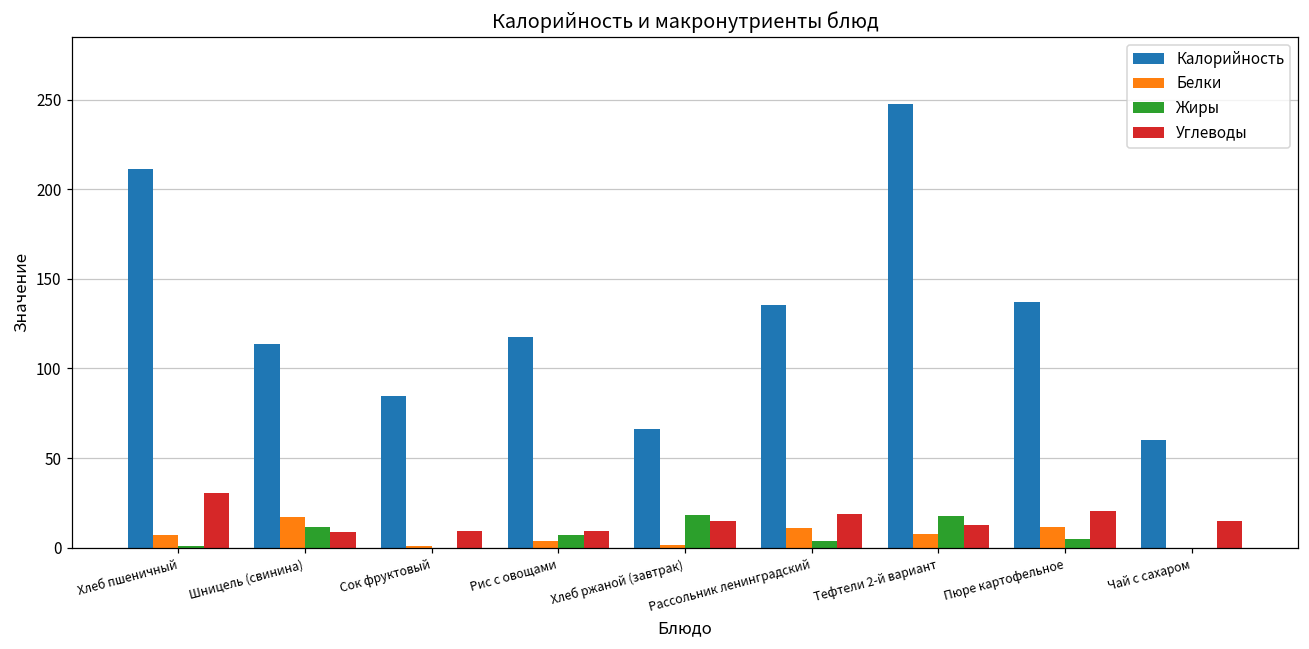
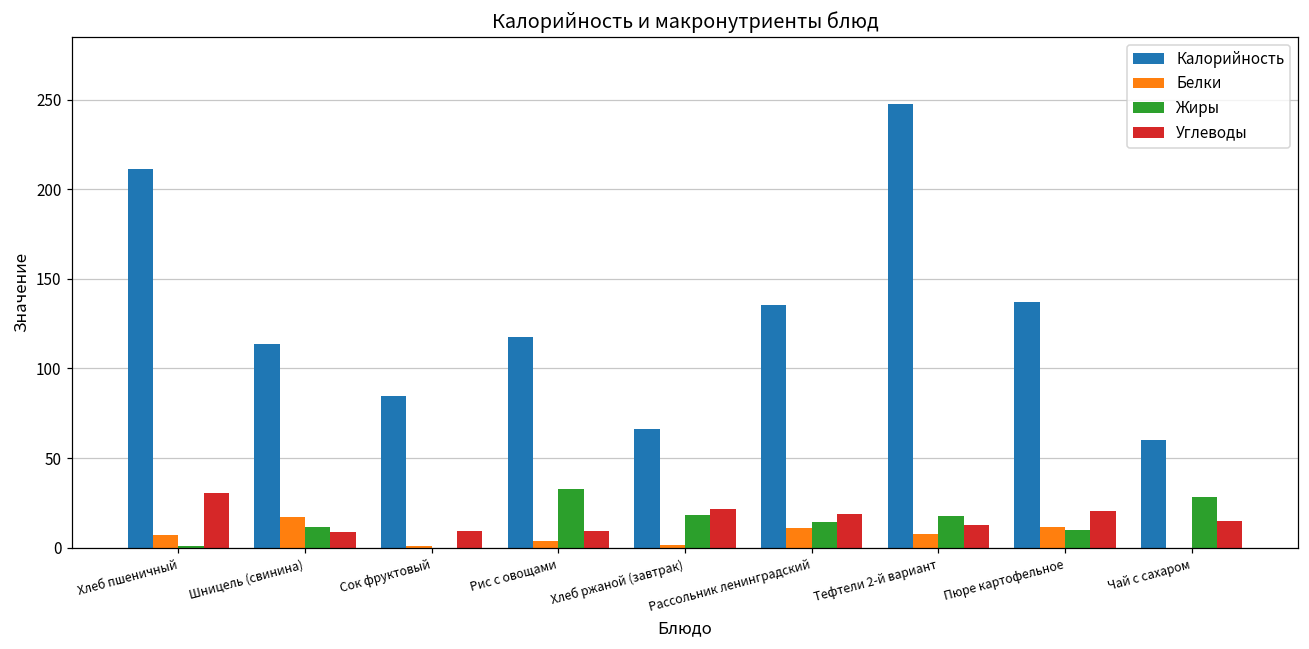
Жиры, Рис с овощами: 7 -> 33
Углеводы, Хлеб ржаной (завтрак): 15 -> 22
Жиры, Рассольник ленинградский: 4 -> 14
Жиры, Пюре картофельное: 5 -> 10
Жиры, Чай с сахаром: 0 -> 28
